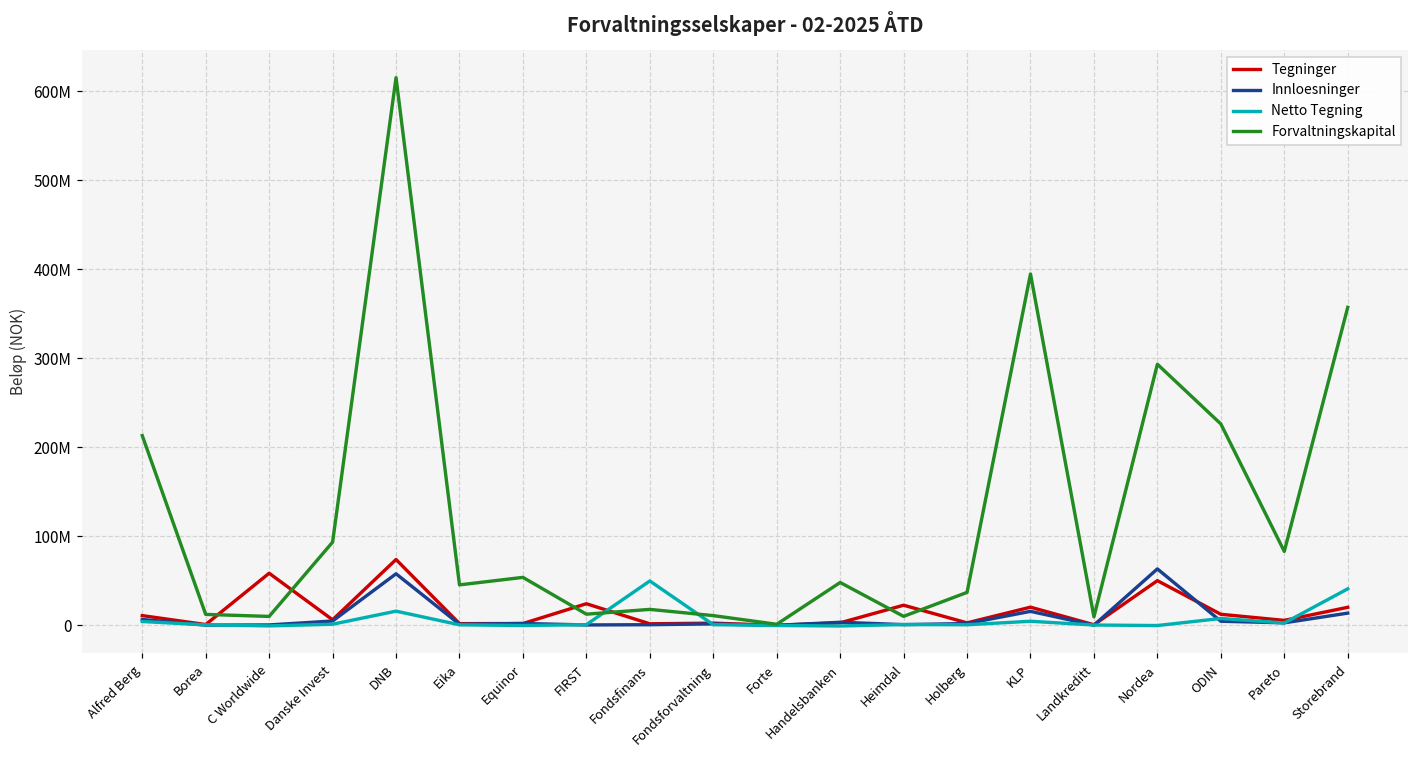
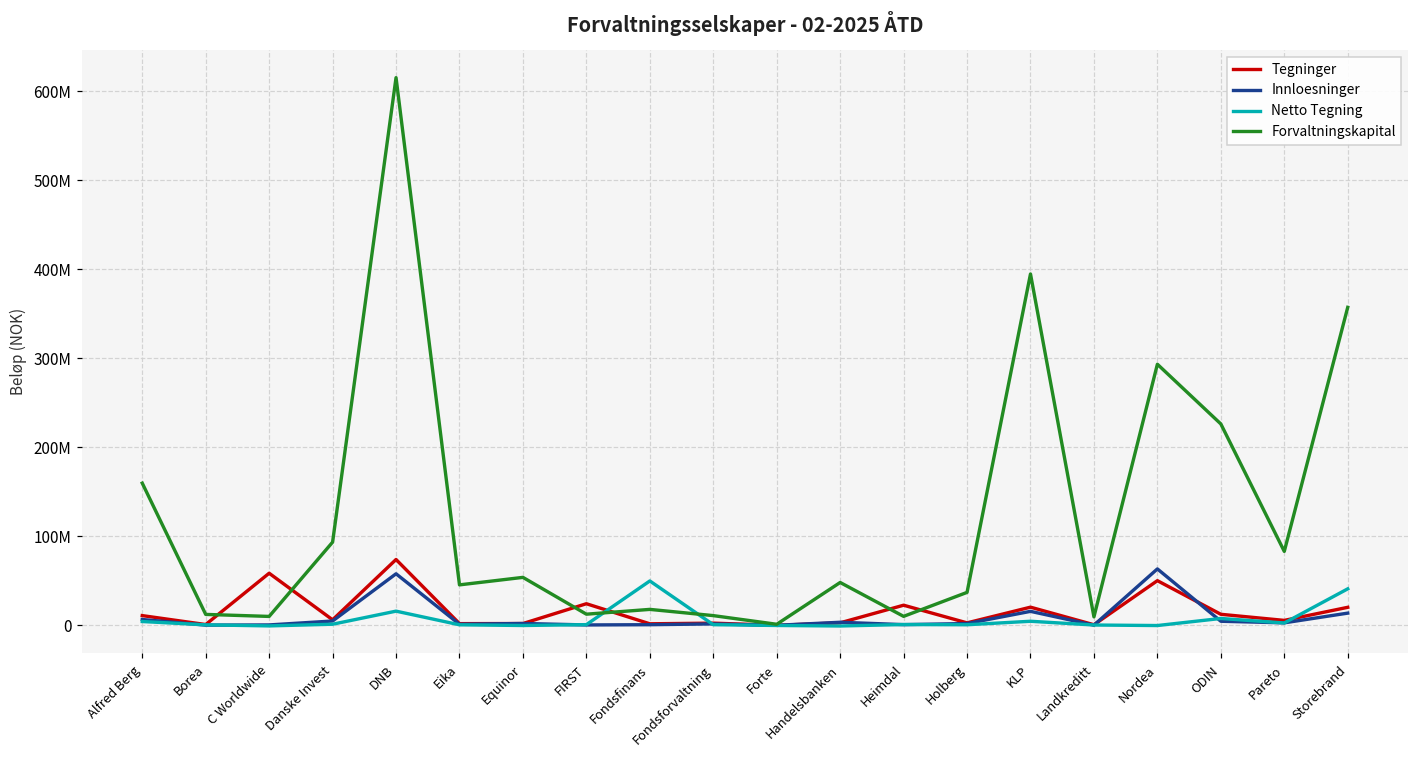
Forvaltningskapital, Alfred Berg: 210000000 -> 160000000
